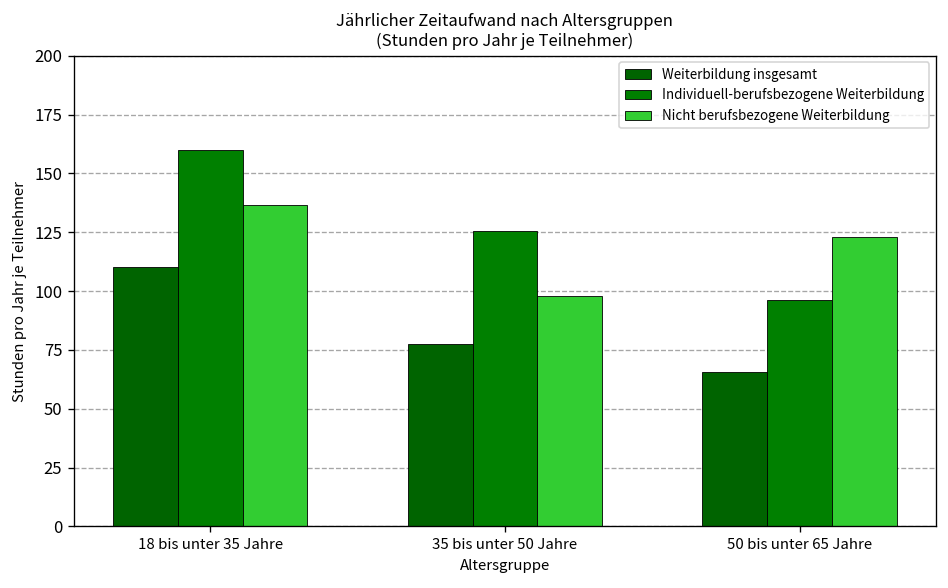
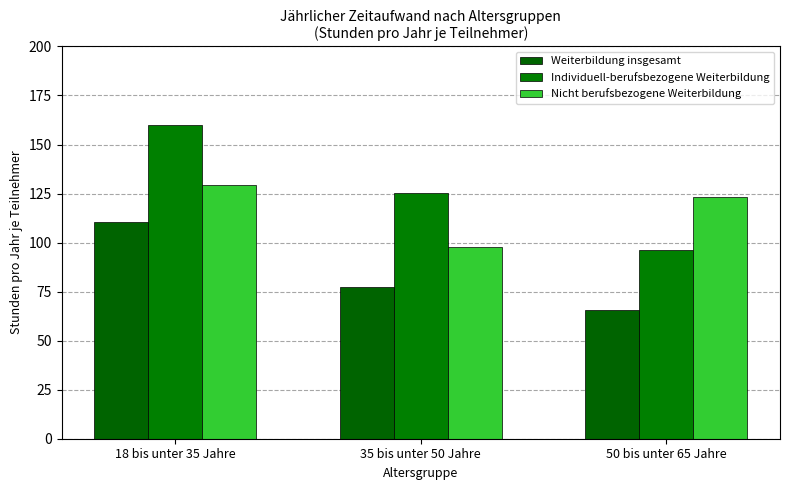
Nicht berufsbezogene Weiterbildung, 18 bis unter 35 Jahre: 137 -> 129
